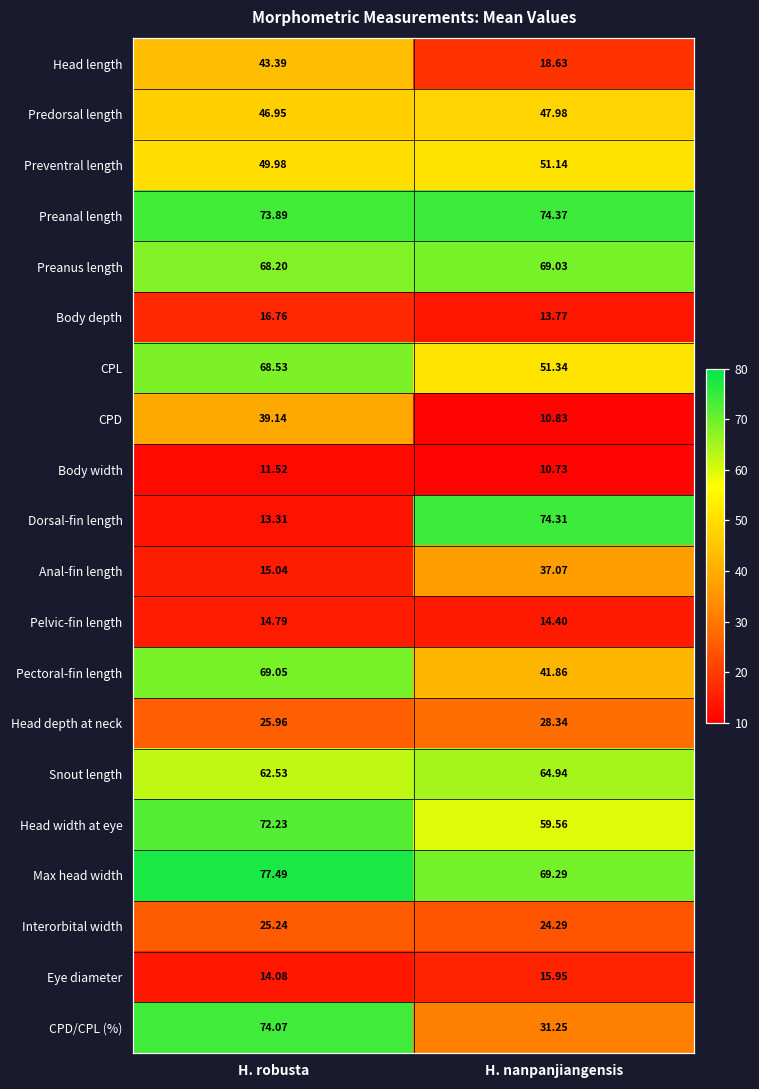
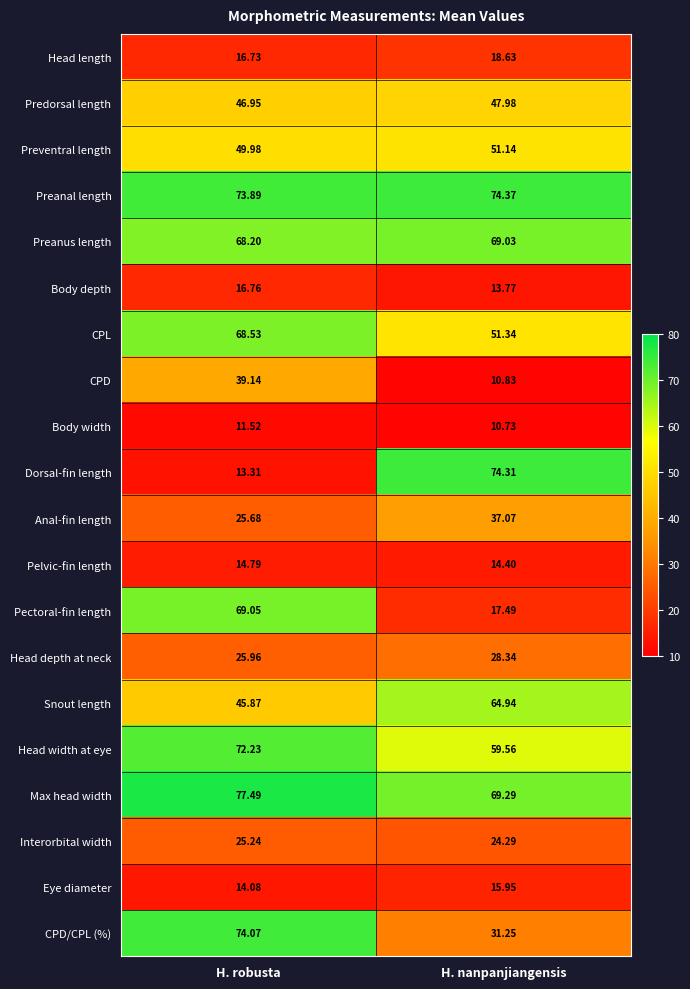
Head length, H. robusta: 43.39 -> 16.73
Anal-fin length, H. robusta: 15.04 -> 25.68
Pectoral-fin length, H. nanpanjiangensis: 41.86 -> 17.49
Snout length, H. robusta: 62.53 -> 45.87
